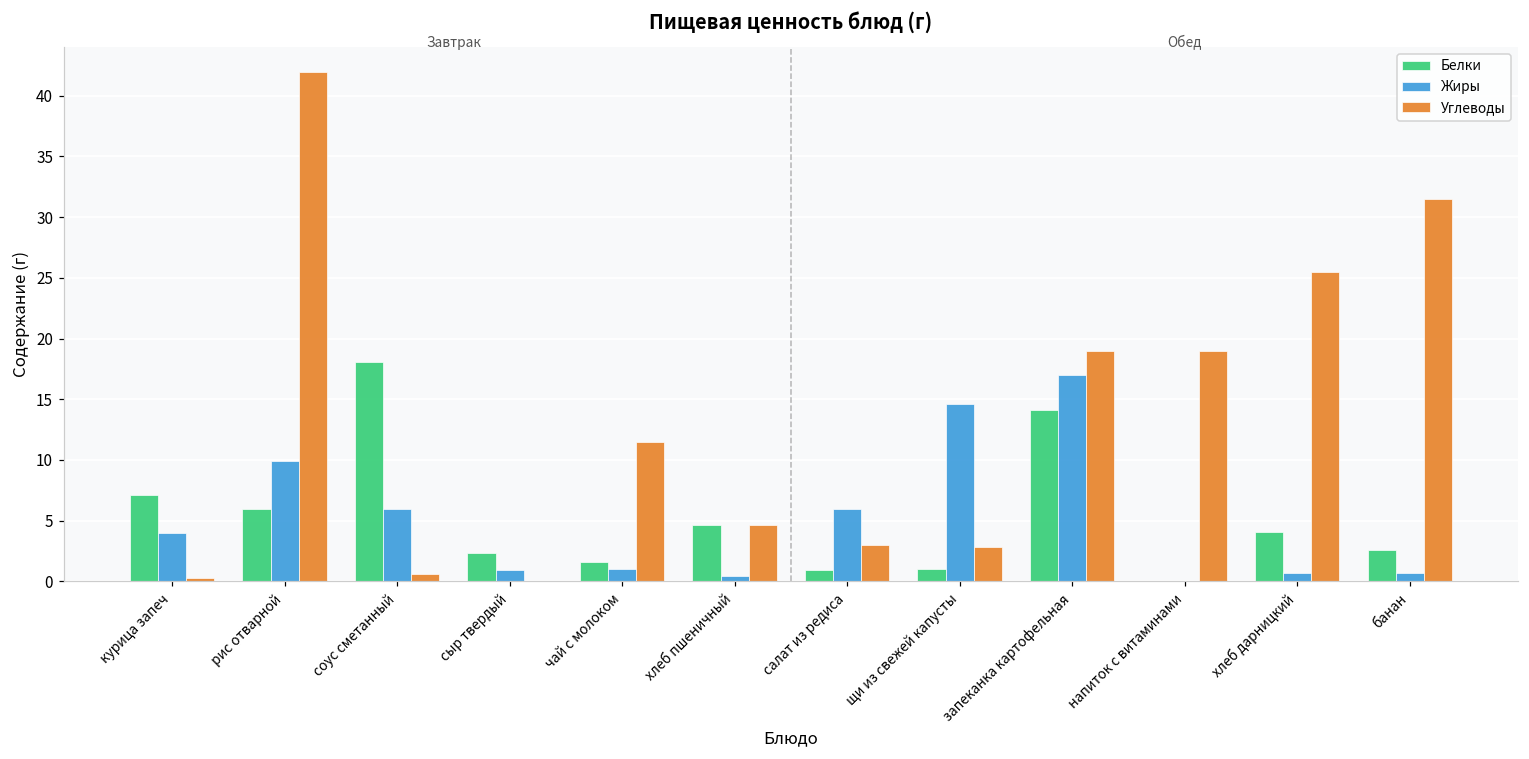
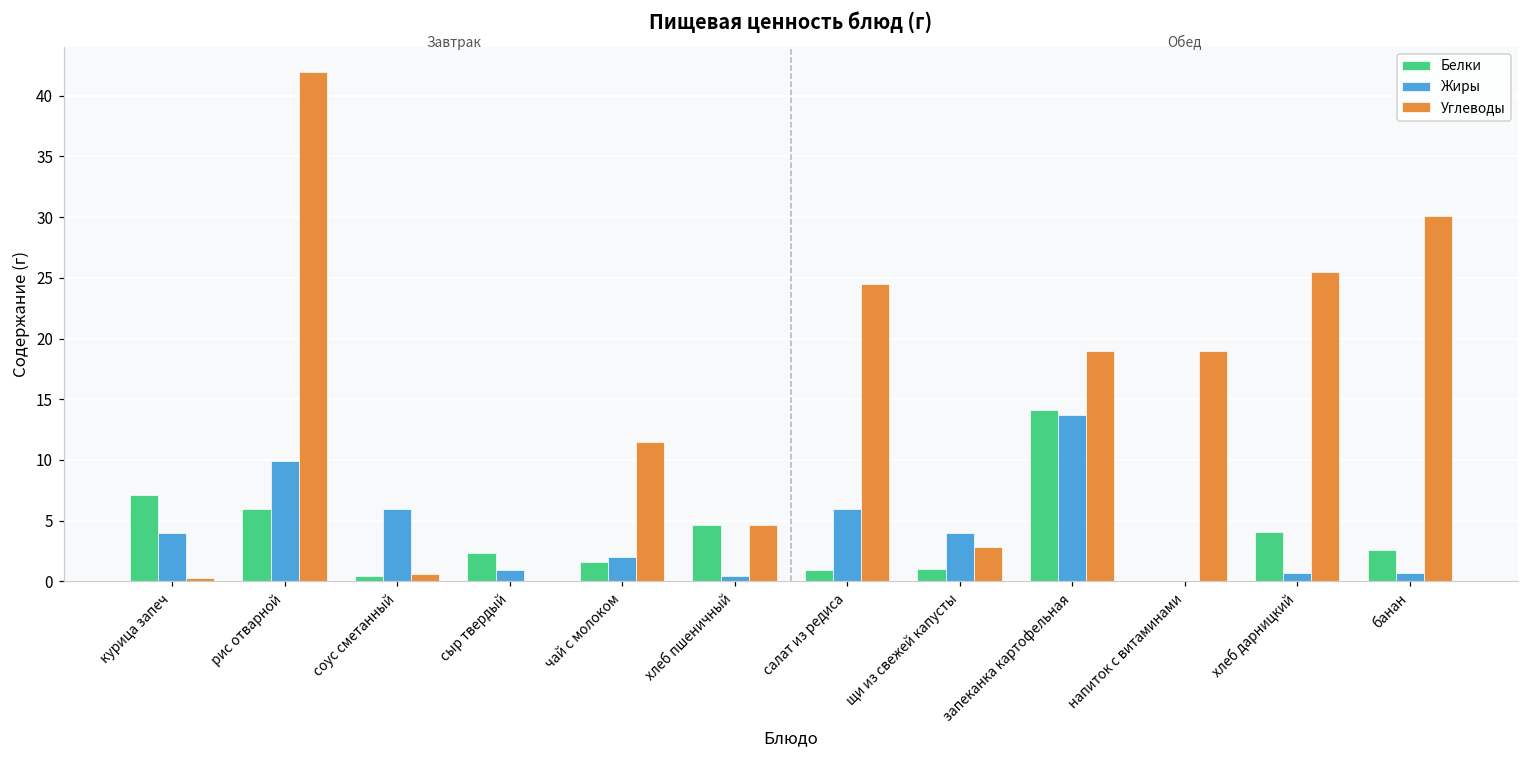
Белки, соус сметанный: 18.1 -> 0.4
Жиры, чай с молоком: 1 -> 2
Углеводы, салат из редиса: 3.0 -> 24.5
Жиры, щи из свежей капусты: 14.6 -> 4.0
Жиры, запеканка картофельная: 17.0 -> 13.7
Углеводы, банан: 31.5 -> 30.1
